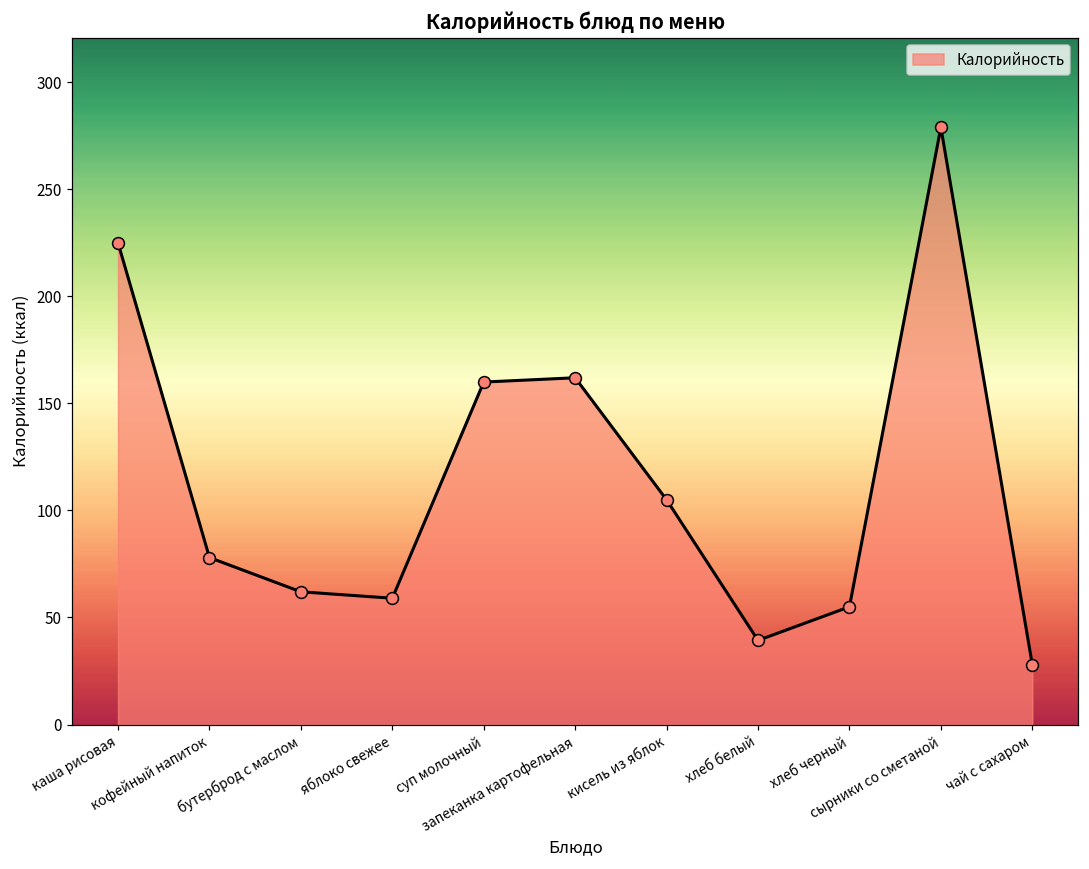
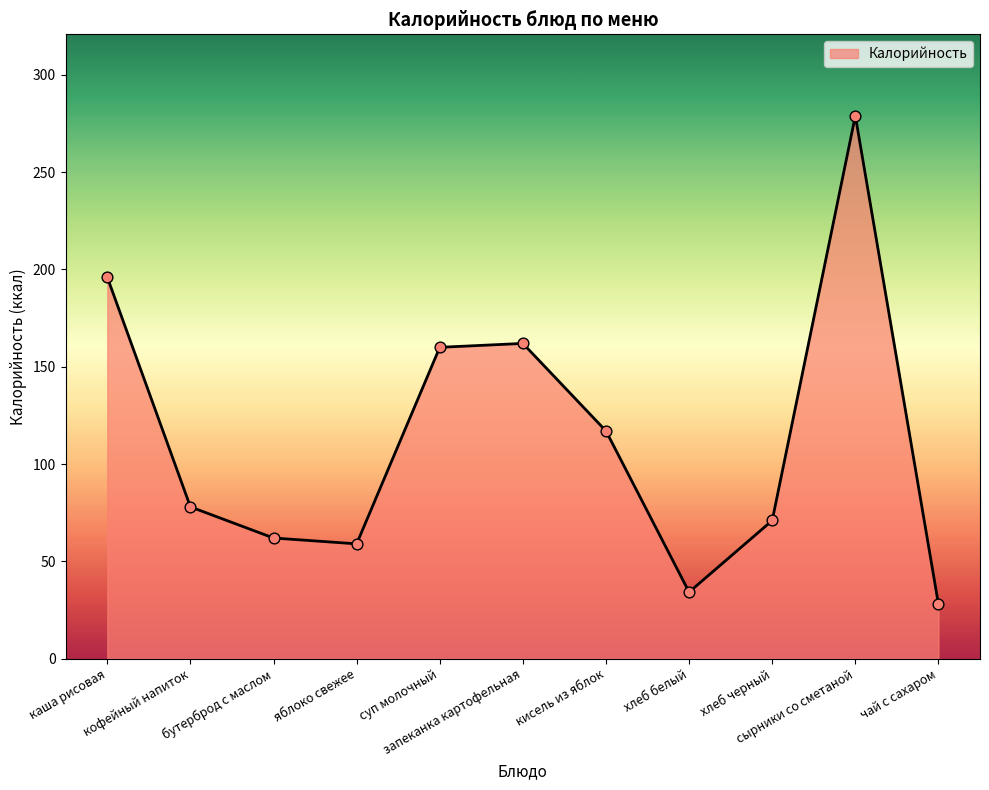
каша рисовая: 225 -> 196
кисель из яблок: 105 -> 117
хлеб белый: 39 -> 34
хлеб черный: 55 -> 71
